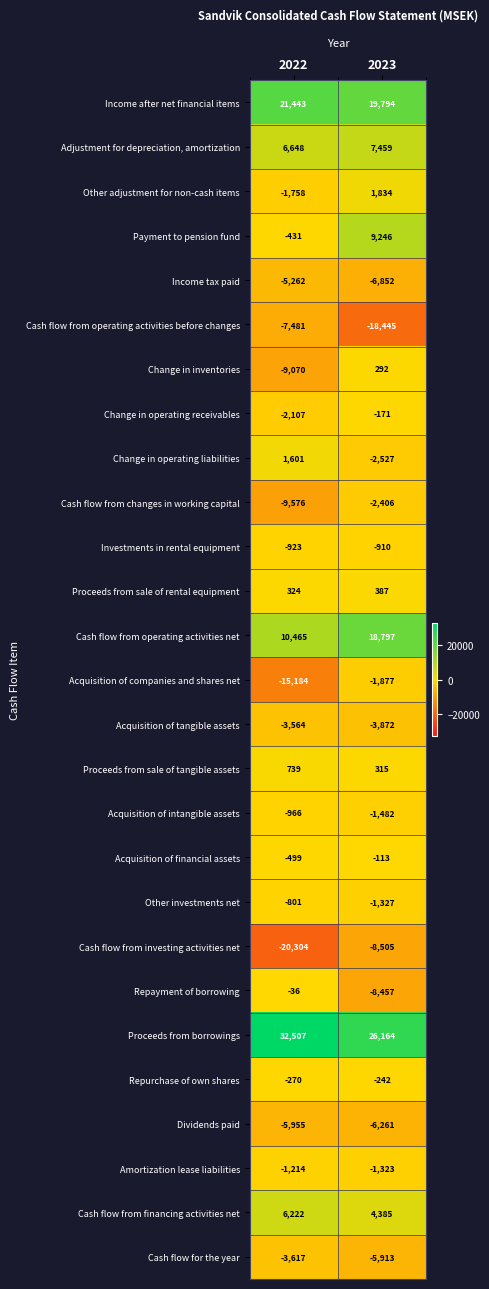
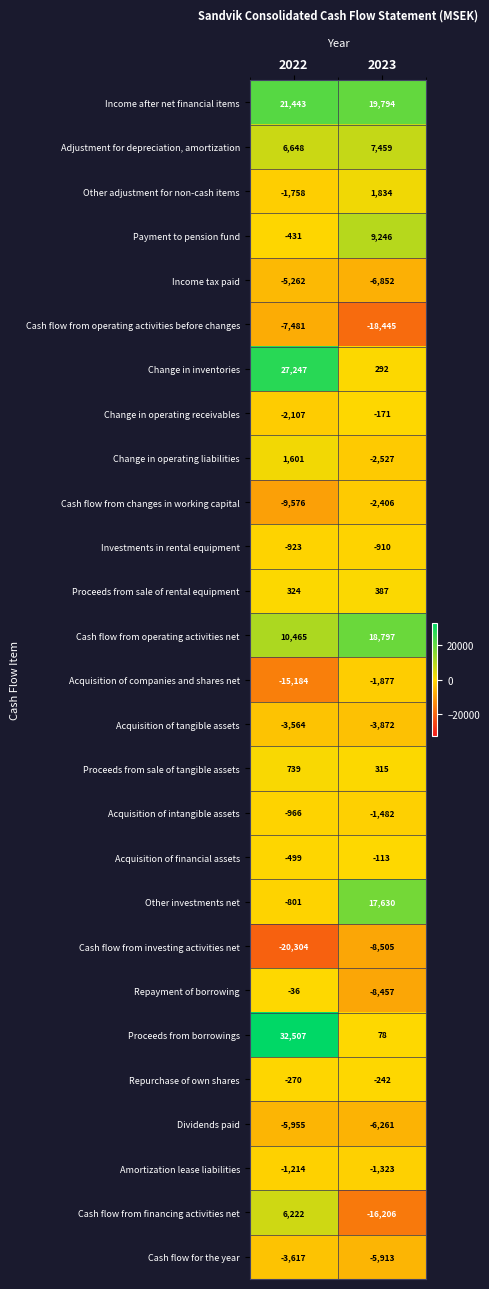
Change in inventories, 2022: -9,070 -> 27,247
Other investments net, 2023: -1,327 -> 17,630
Proceeds from borrowings, 2023: 26,164 -> 78
Cash flow from financing activities net, 2023: 4,385 -> -16,206
